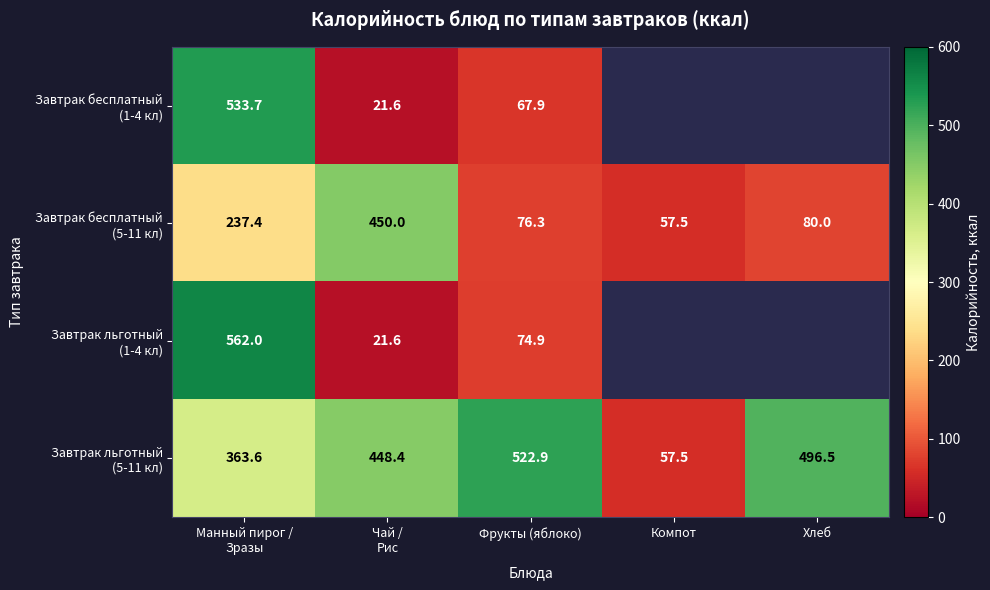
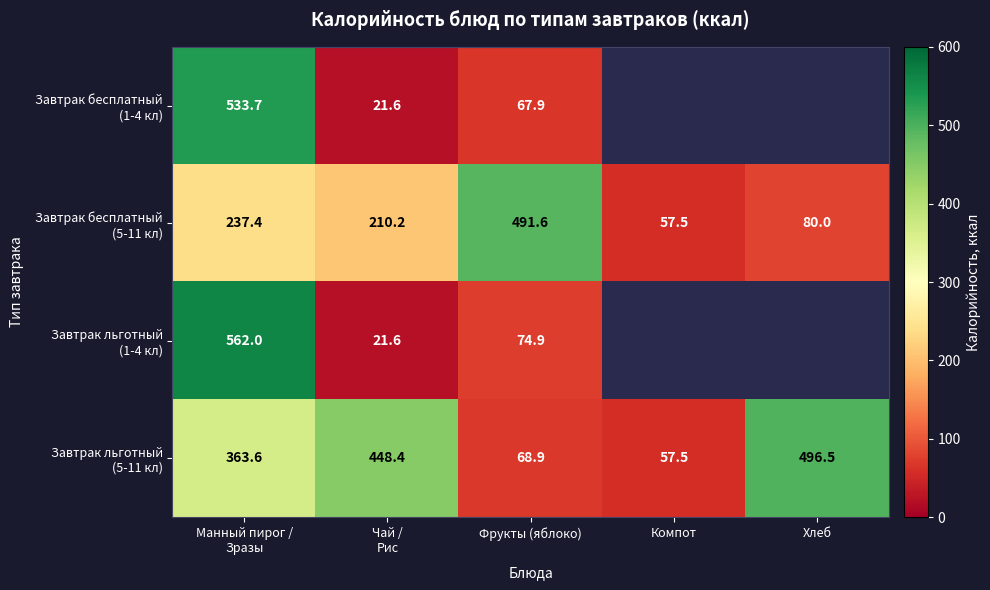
Завтрак бесплатный (5-11 кл), Чай / Рис: 450.0 -> 210.2
Завтрак бесплатный (5-11 кл), Фрукты (яблоко): 76.3 -> 491.6
Завтрак льготный (5-11 кл), Фрукты (яблоко): 522.9 -> 68.9
